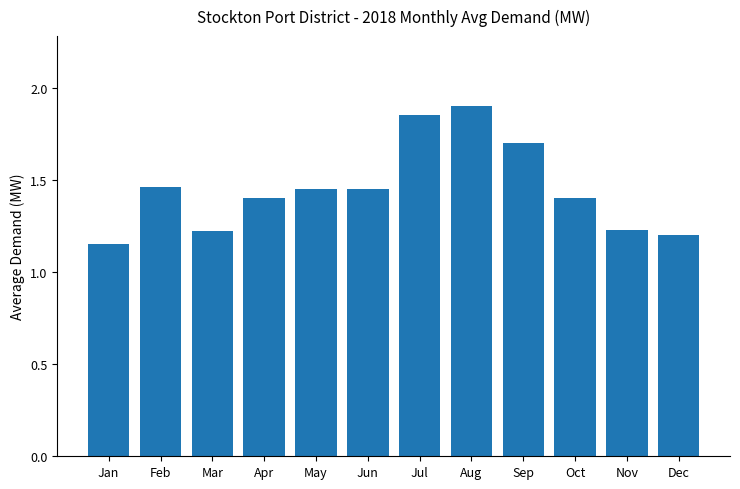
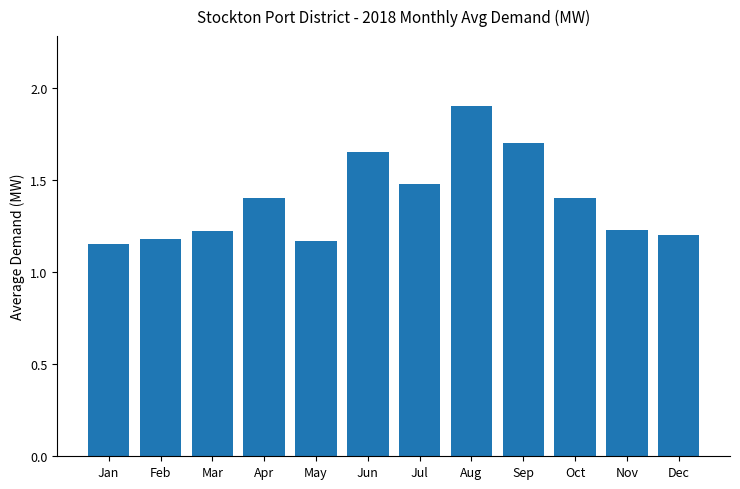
Feb: 1.46 -> 1.18
May: 1.45 -> 1.17
Jun: 1.45 -> 1.65
Jul: 1.85 -> 1.48
